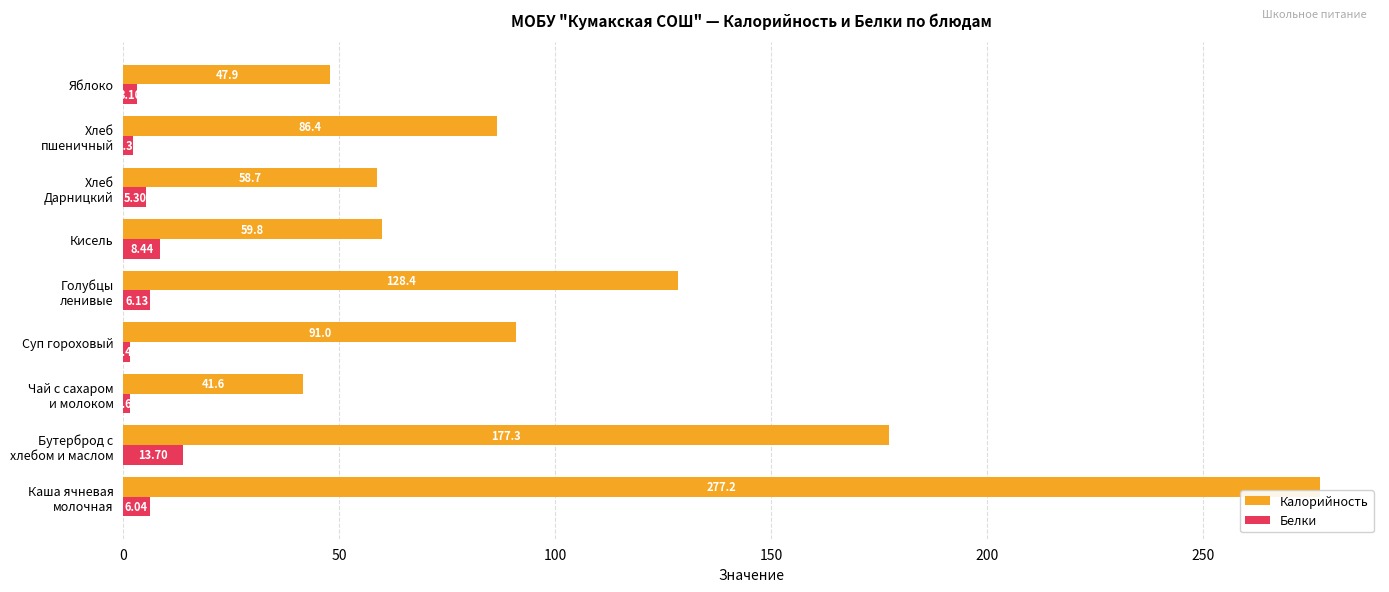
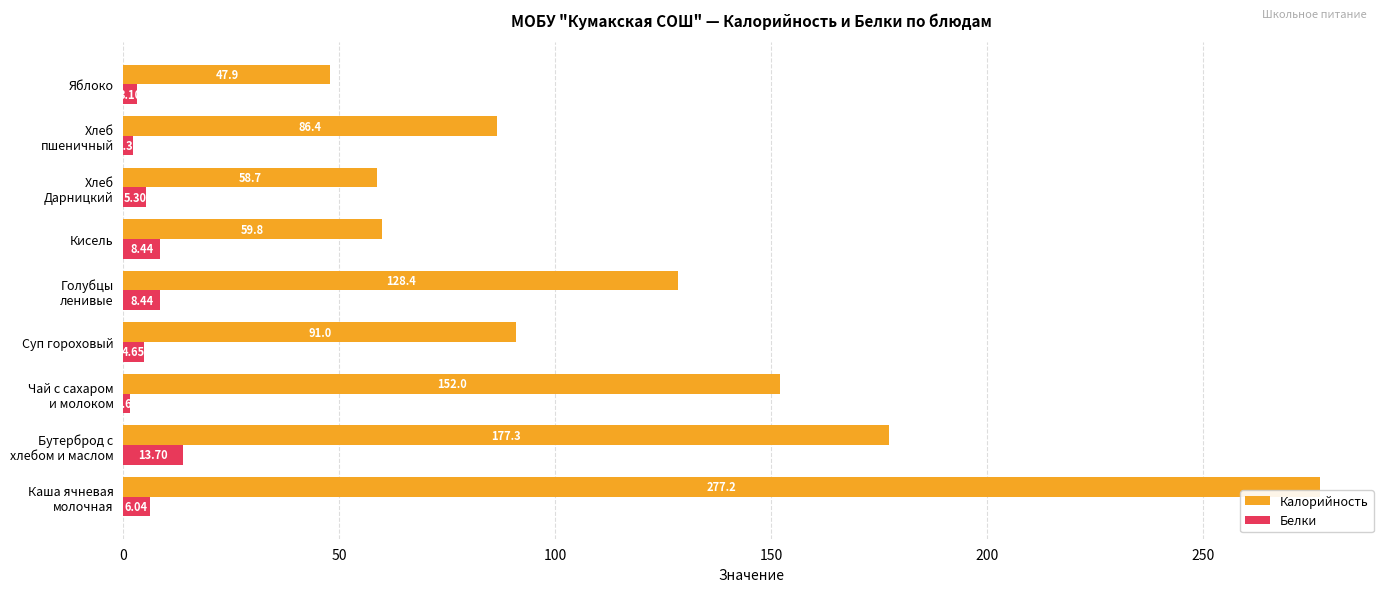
Белки, Голубцы ленивые: 6.13 -> 8.44
Белки, Суп гороховый: 1 -> 5
Калорийность, Чай с сахаром и молоком: 41.6 -> 152.0
